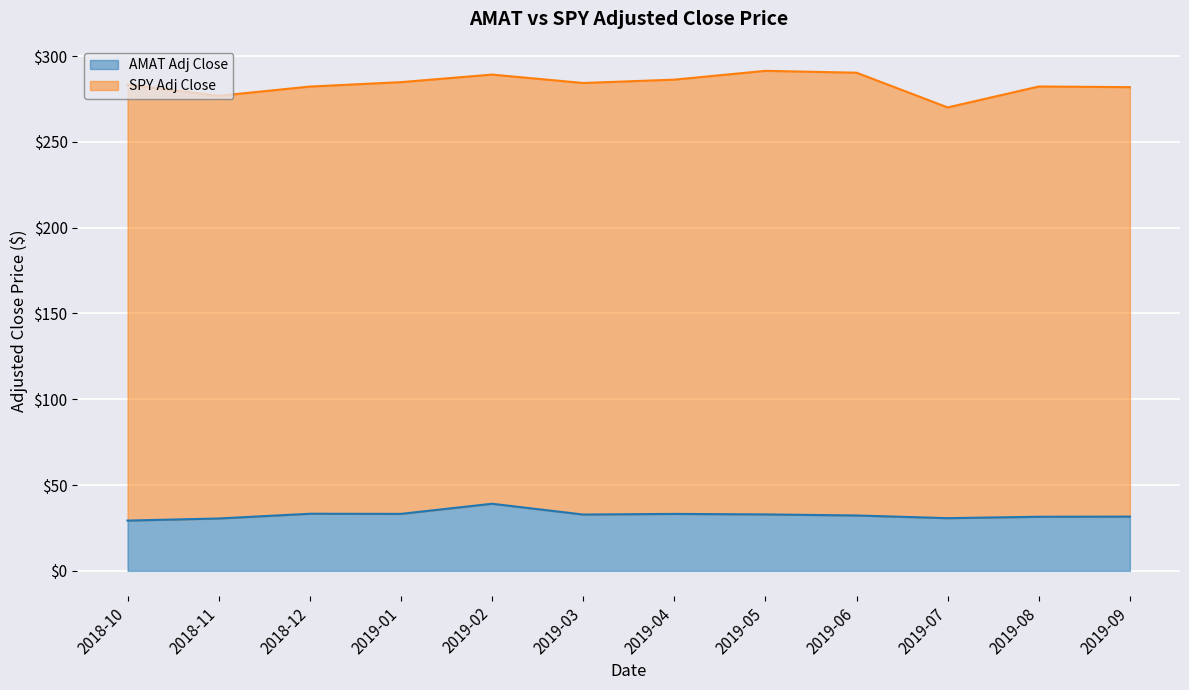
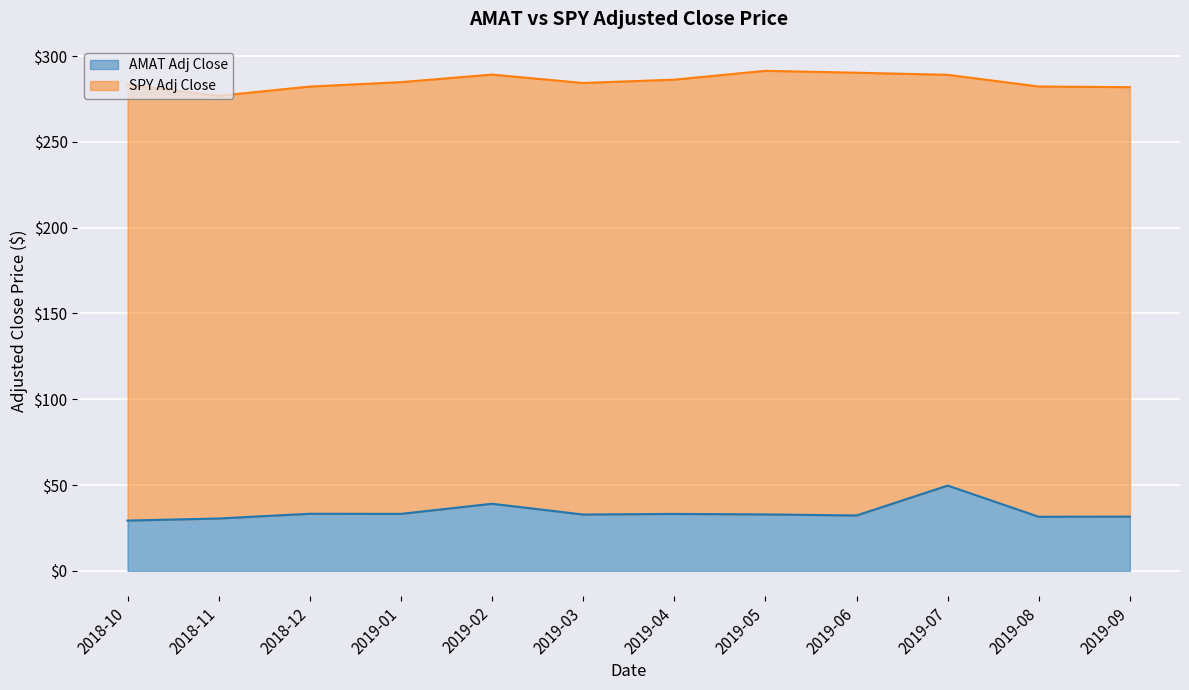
AMAT Adj Close, 2019-07: $31 -> $50
